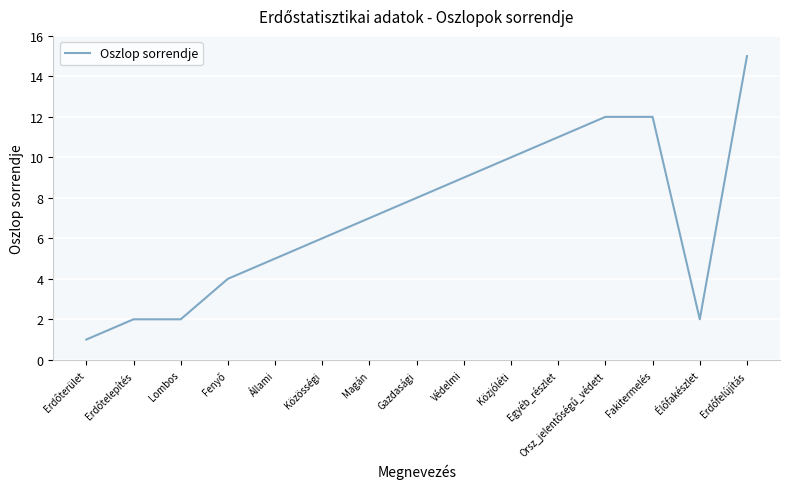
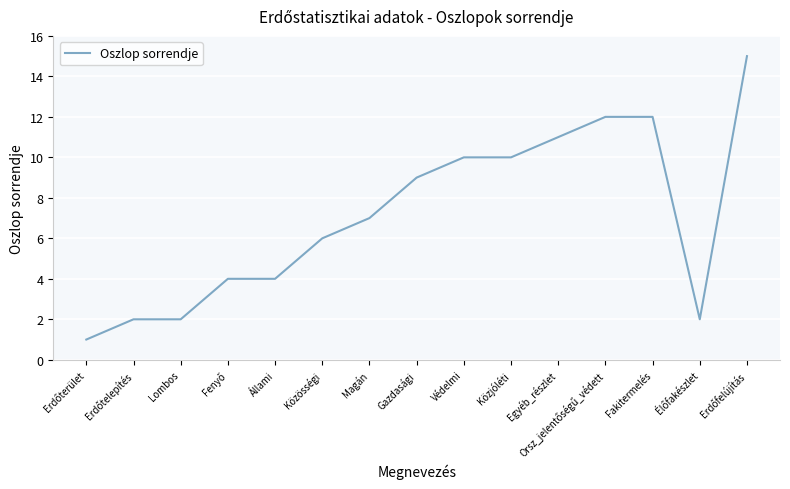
Állami: 5 -> 4
Gazdasági: 8 -> 9
Védelmi: 9 -> 10
